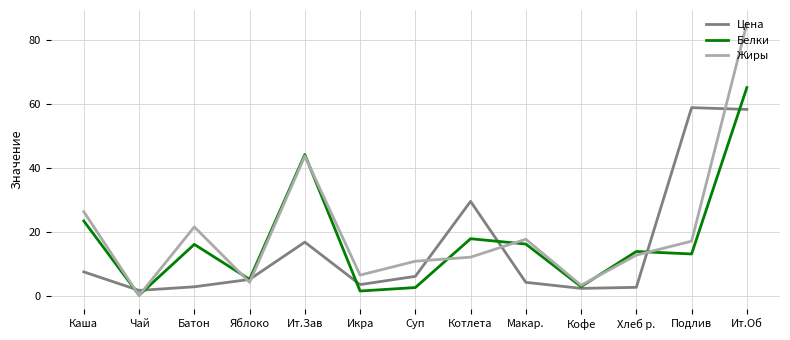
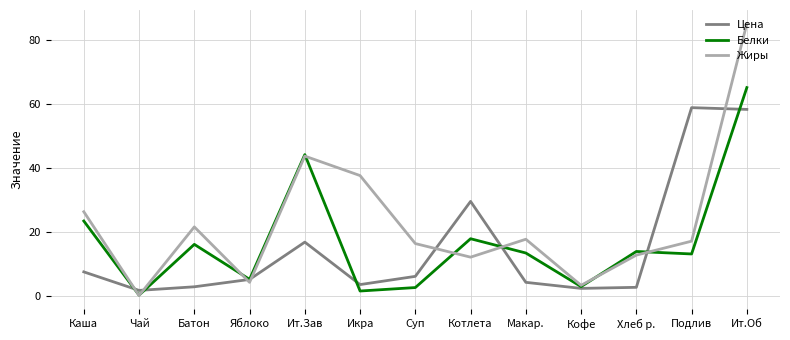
Жиры, Икра: 6 -> 38
Жиры, Суп: 11 -> 16
Белки, Макар.: 16 -> 13
